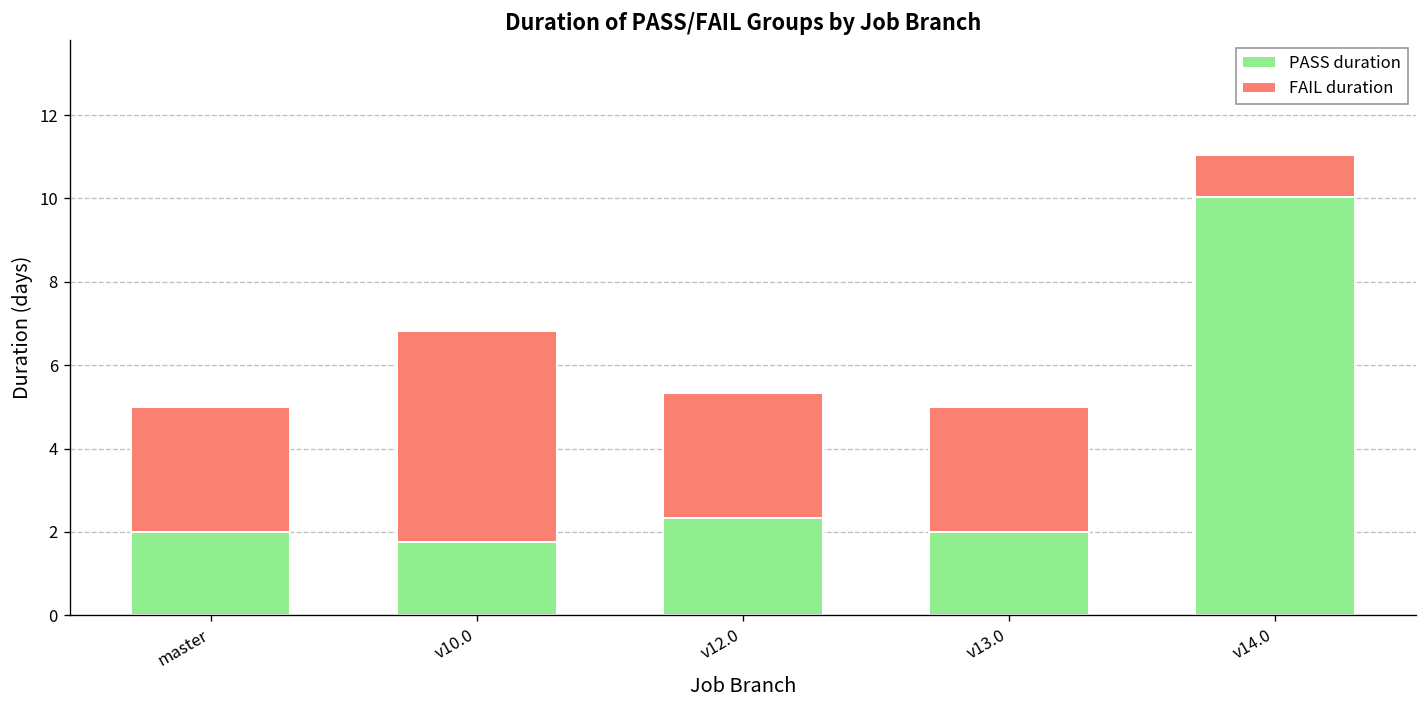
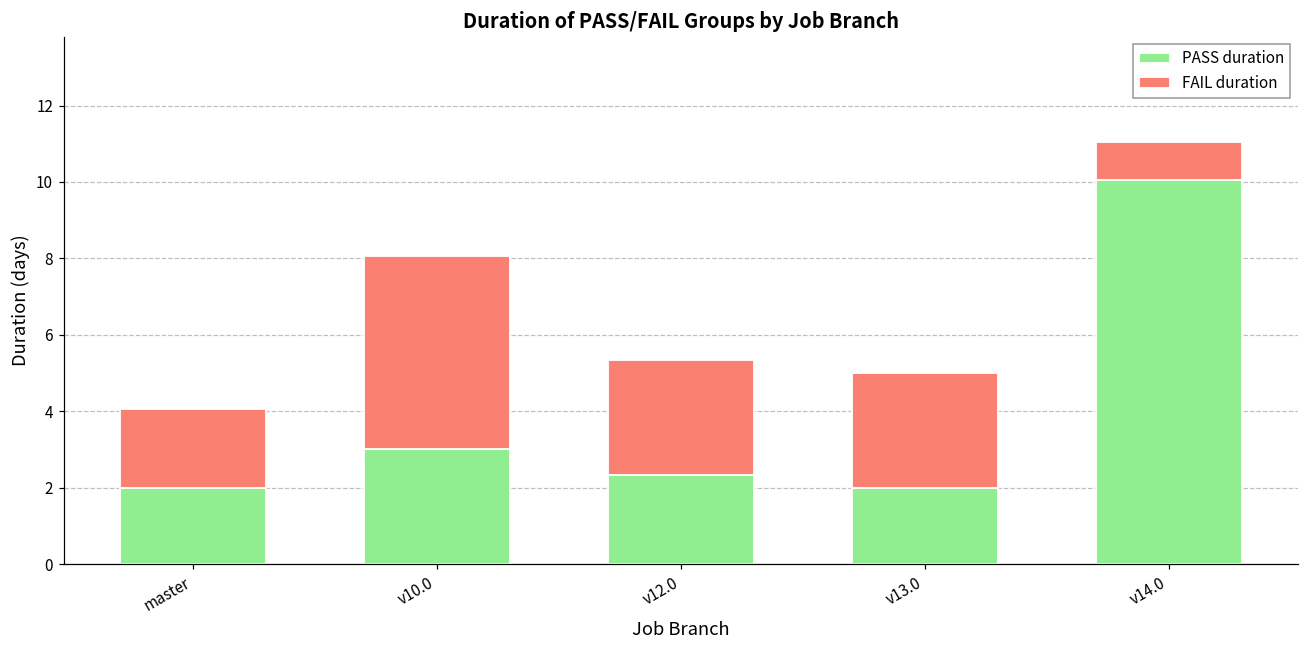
FAIL duration, master: 3.0 -> 2.1
PASS duration, v10.0: 1.8 -> 3.0
